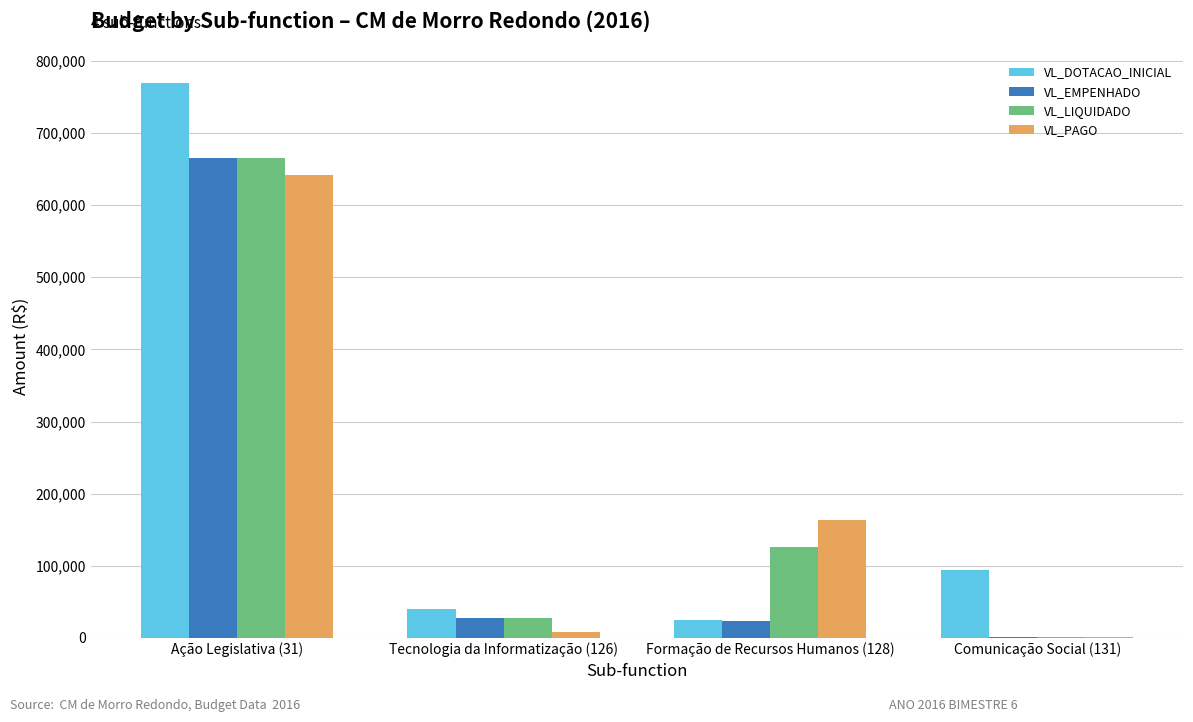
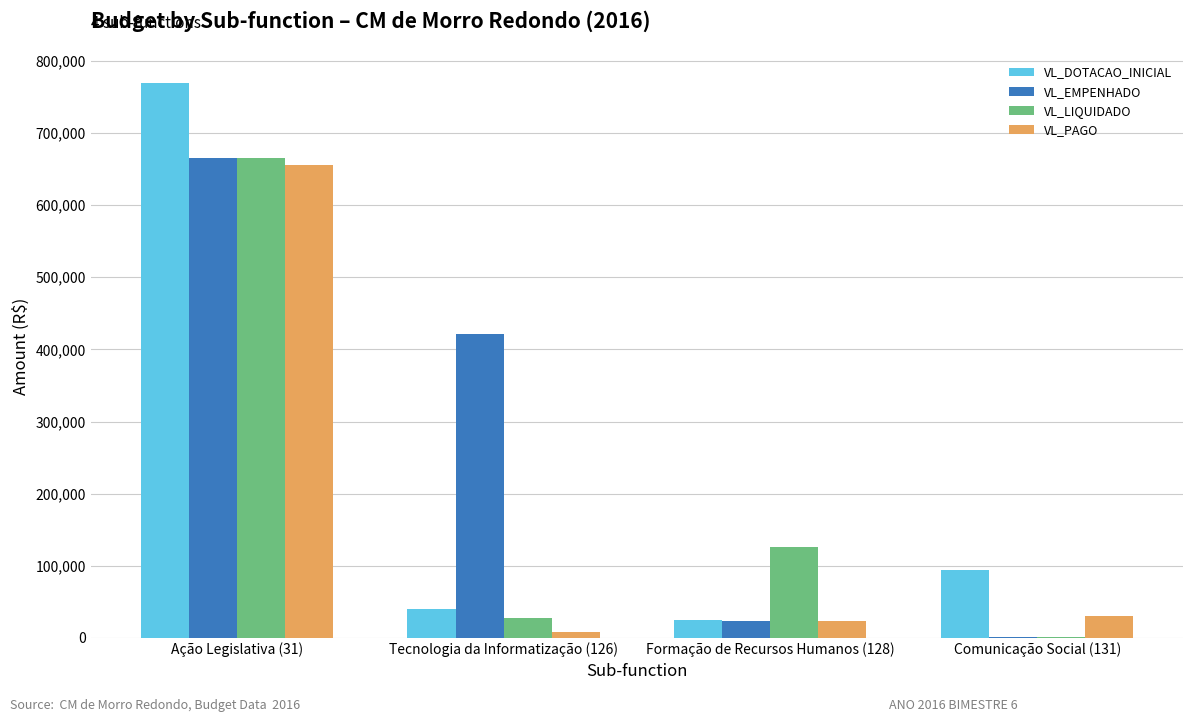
VL_PAGO, Ação Legislativa (31): 640,000 -> 660,000
VL_EMPENHADO, Tecnologia da Informatização (126): 30,000 -> 420,000
VL_PAGO, Formação de Recursos Humanos (128): 160,000 -> 20,000
VL_PAGO, Comunicação Social (131): 0 -> 30,000
